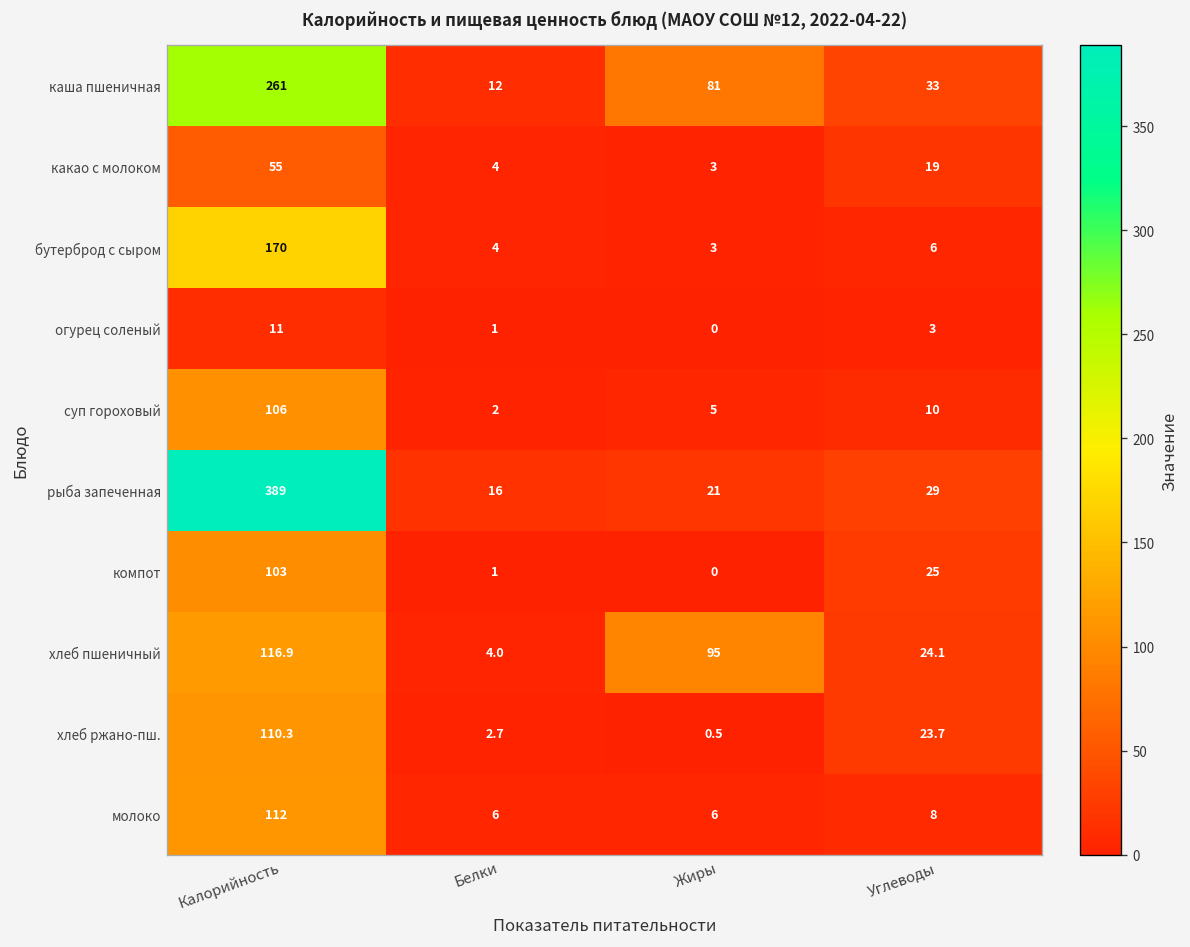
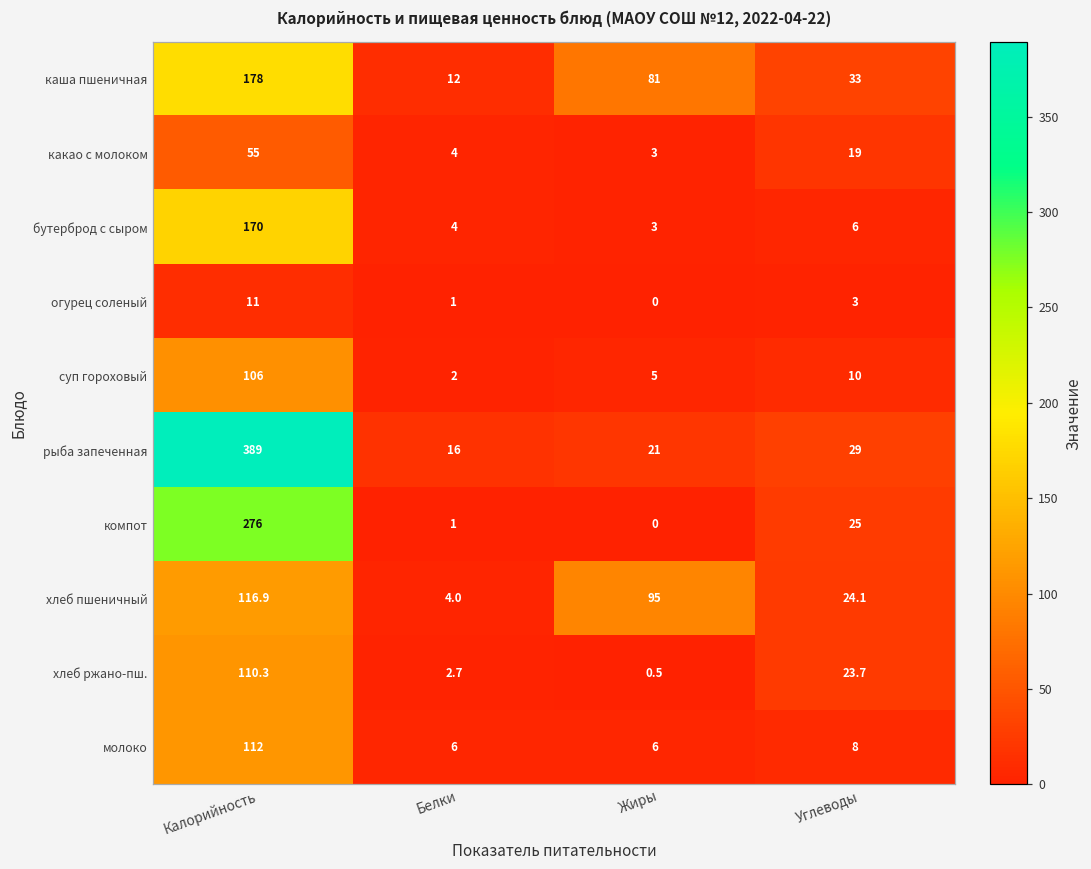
каша пшеничная, Калорийность: 261 -> 178
компот, Калорийность: 103 -> 276
